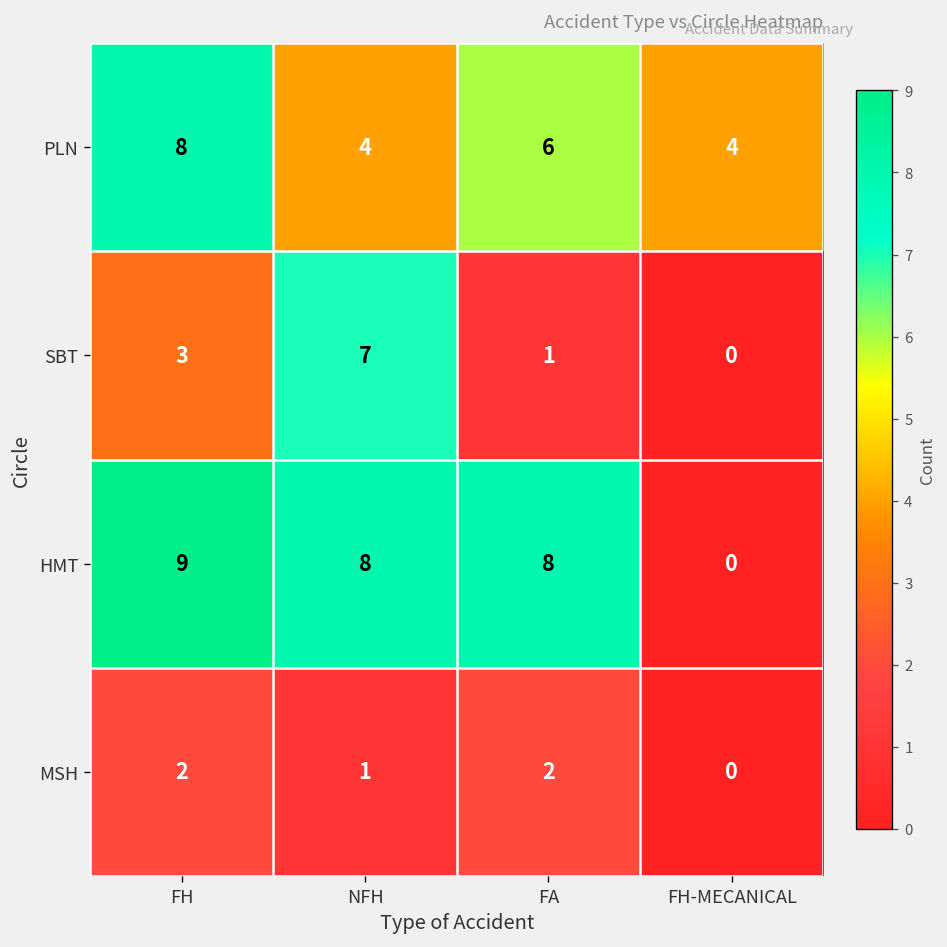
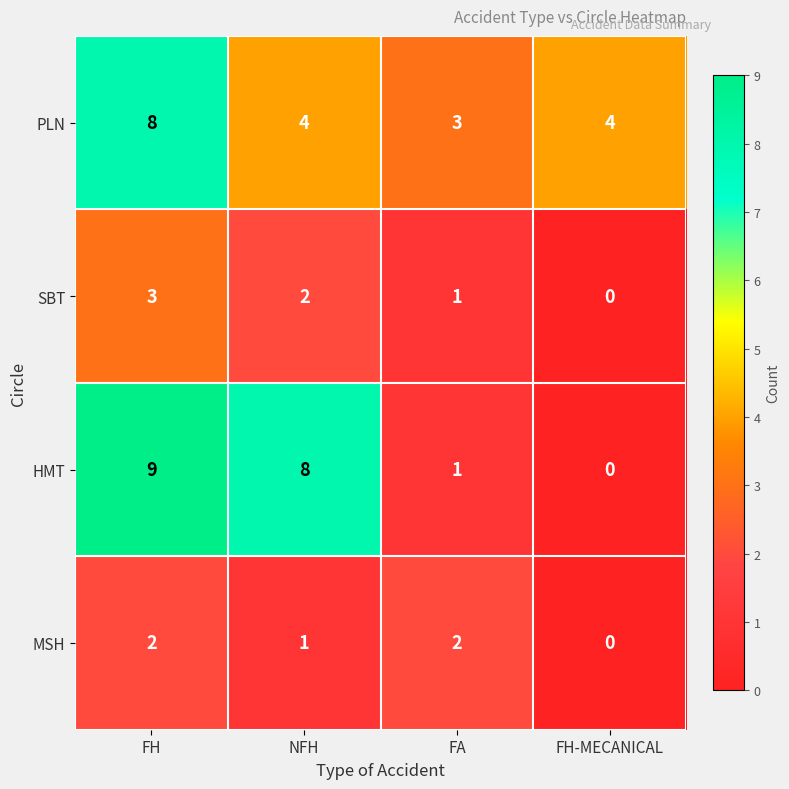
PLN, FA: 6 -> 3
SBT, NFH: 7 -> 2
HMT, FA: 8 -> 1
